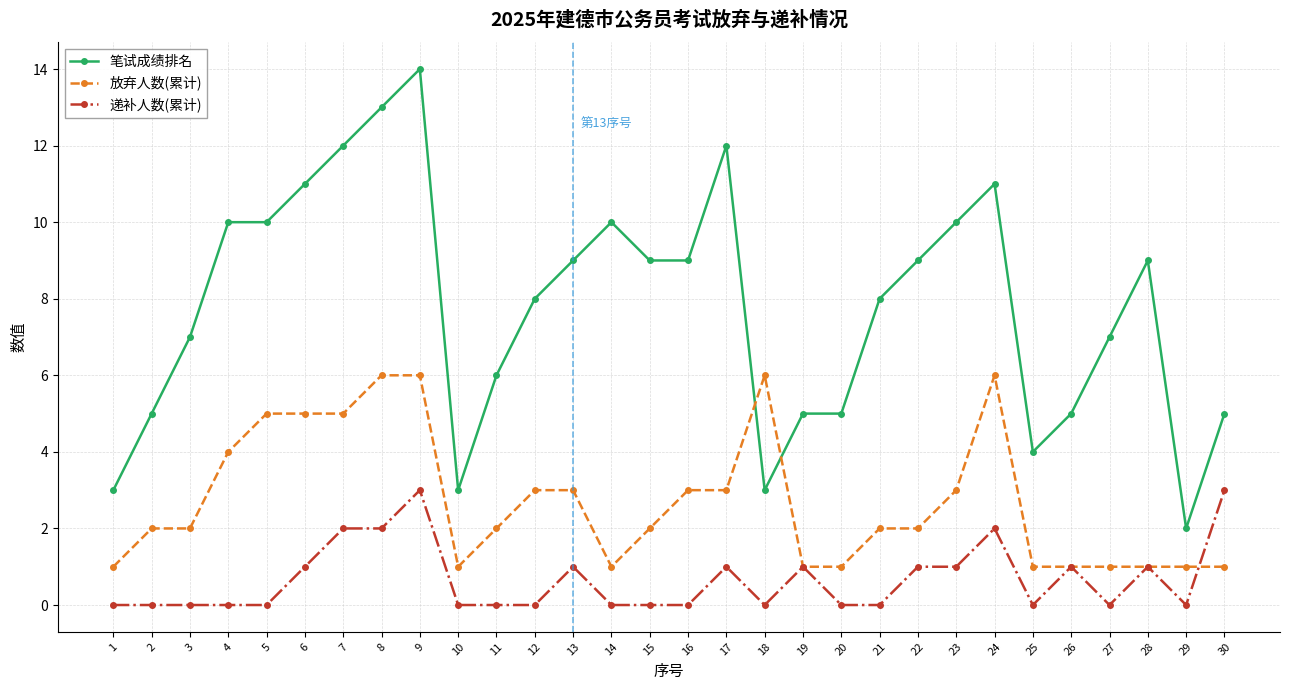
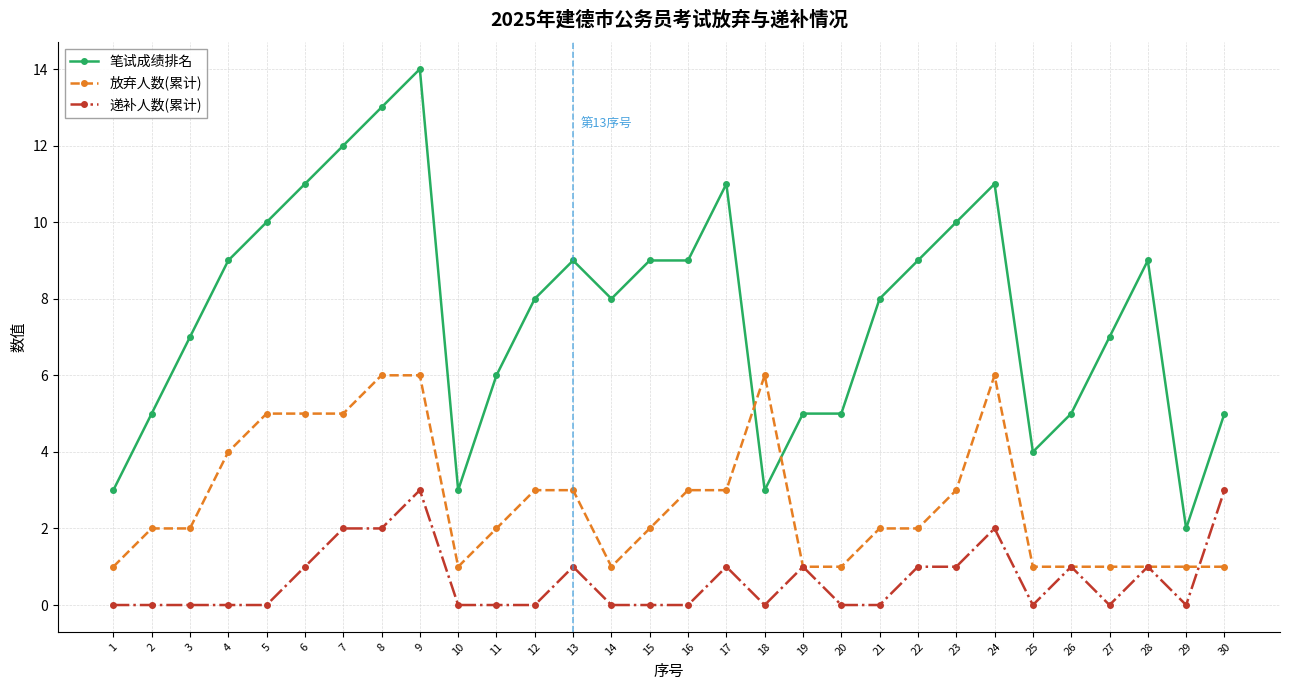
笔试成绩排名, 4: 10 -> 9
笔试成绩排名, 14: 10 -> 8
笔试成绩排名, 17: 12 -> 11
